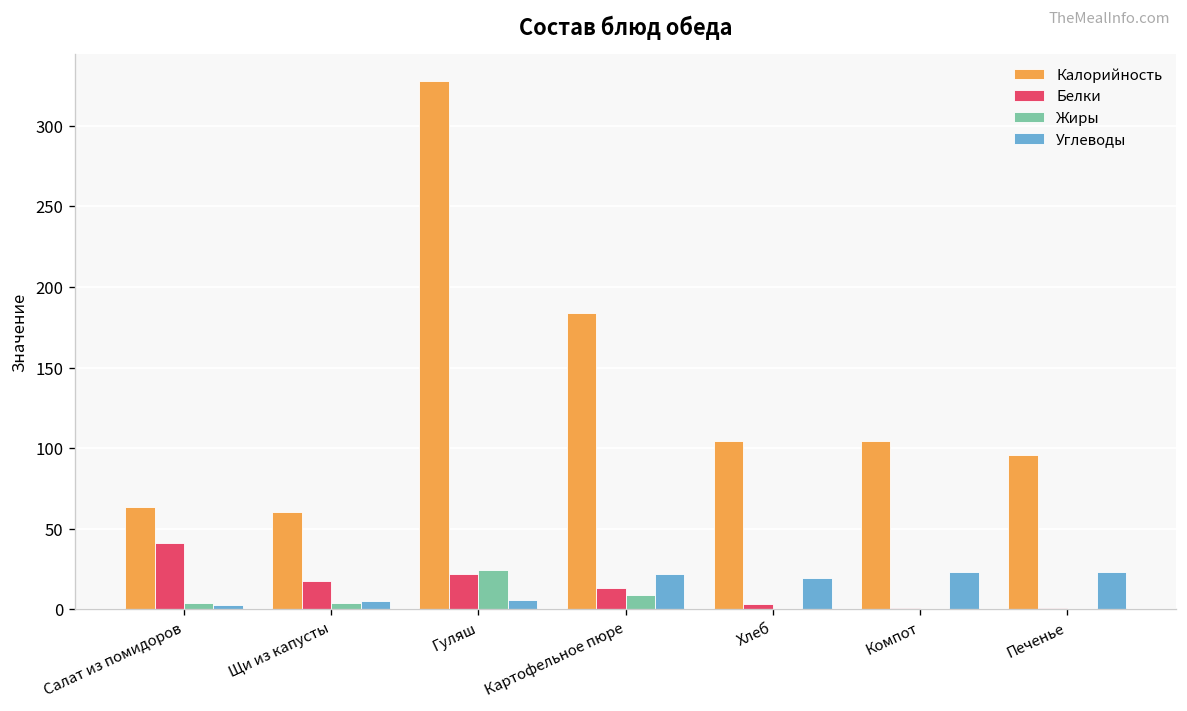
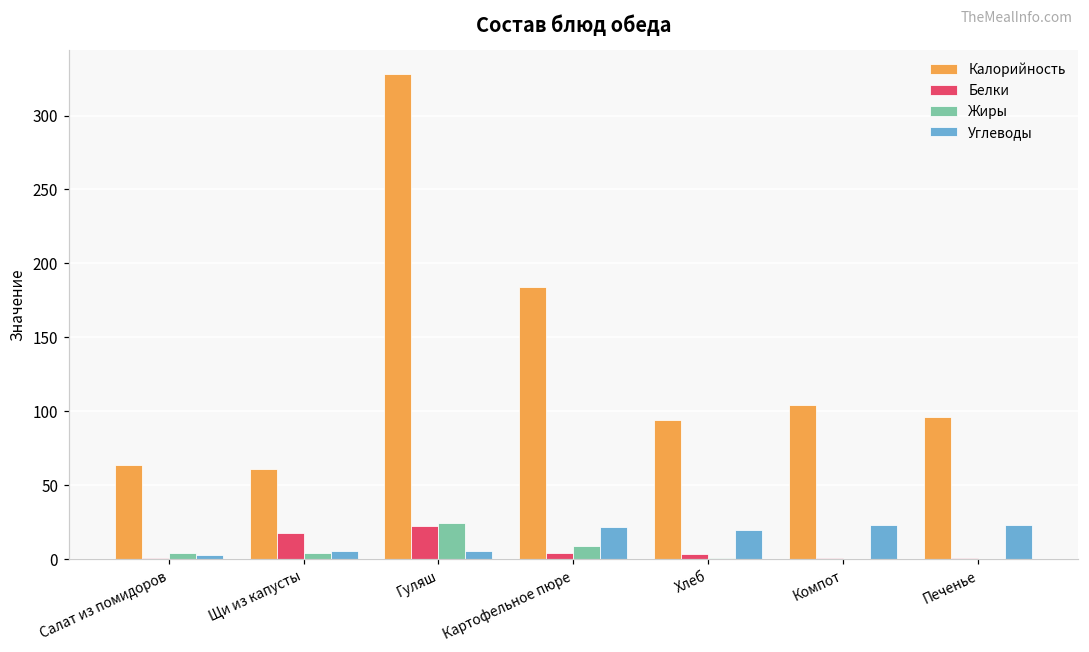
Белки, Салат из помидоров: 41 -> 1
Белки, Картофельное пюре: 13 -> 4
Калорийность, Хлеб: 104 -> 94
